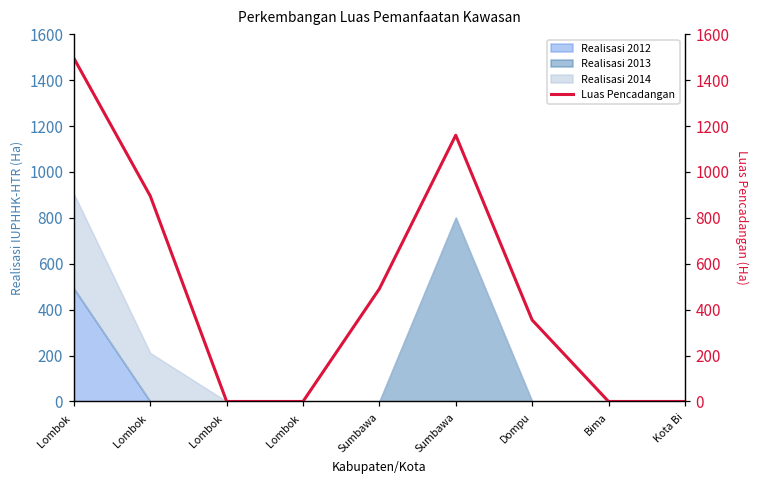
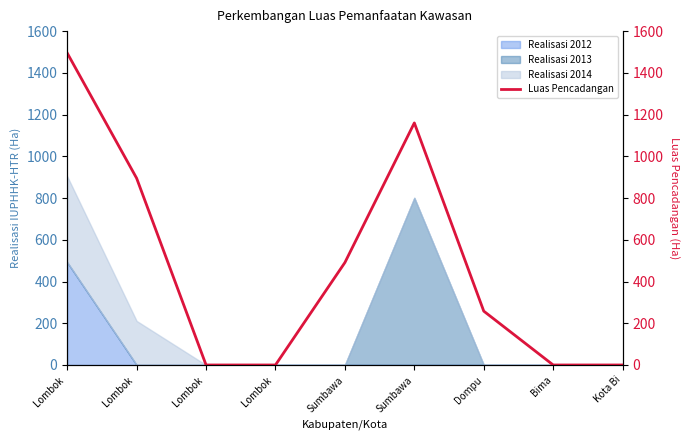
Luas Pencadangan, Dompu: 360 -> 260
